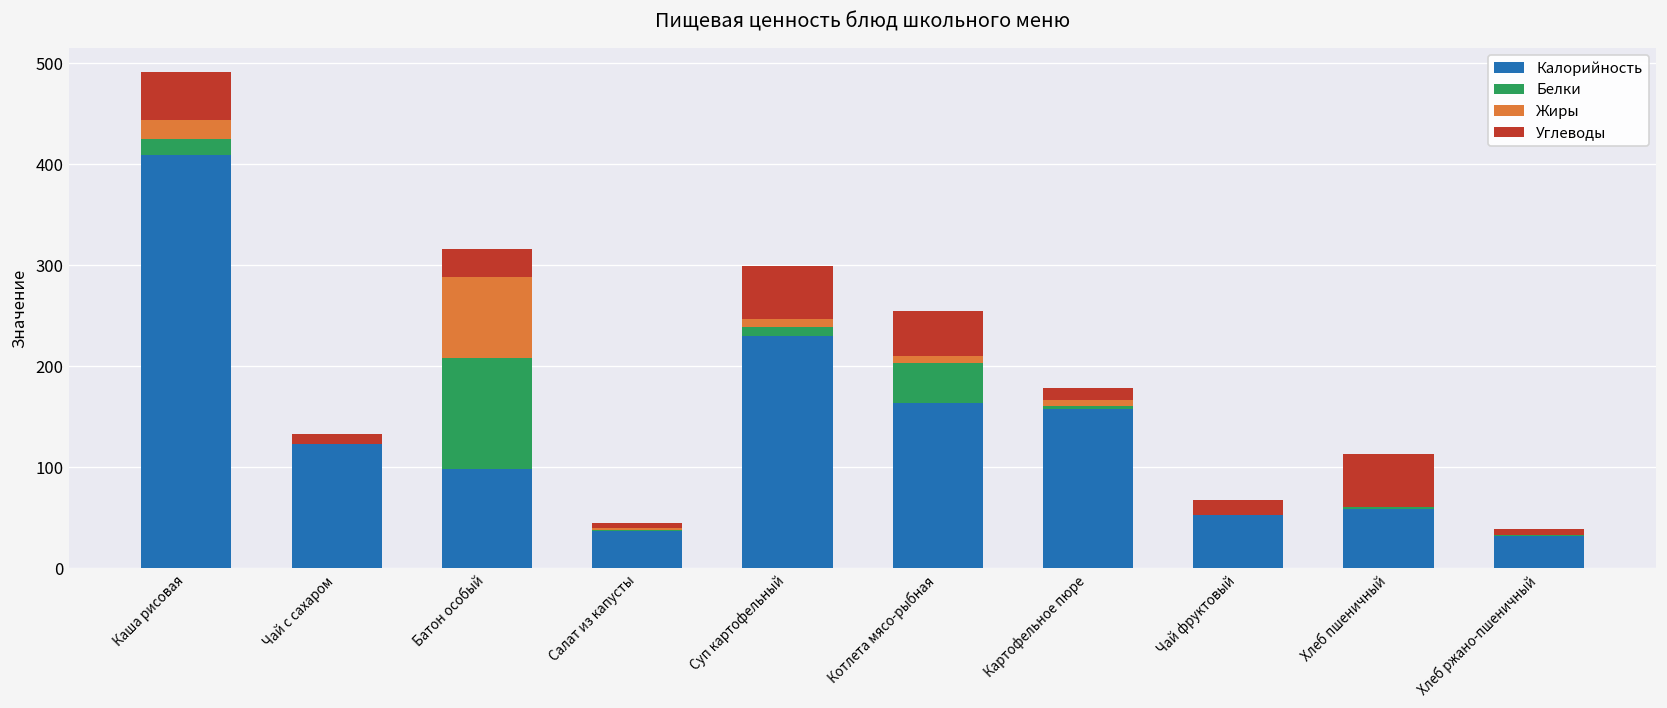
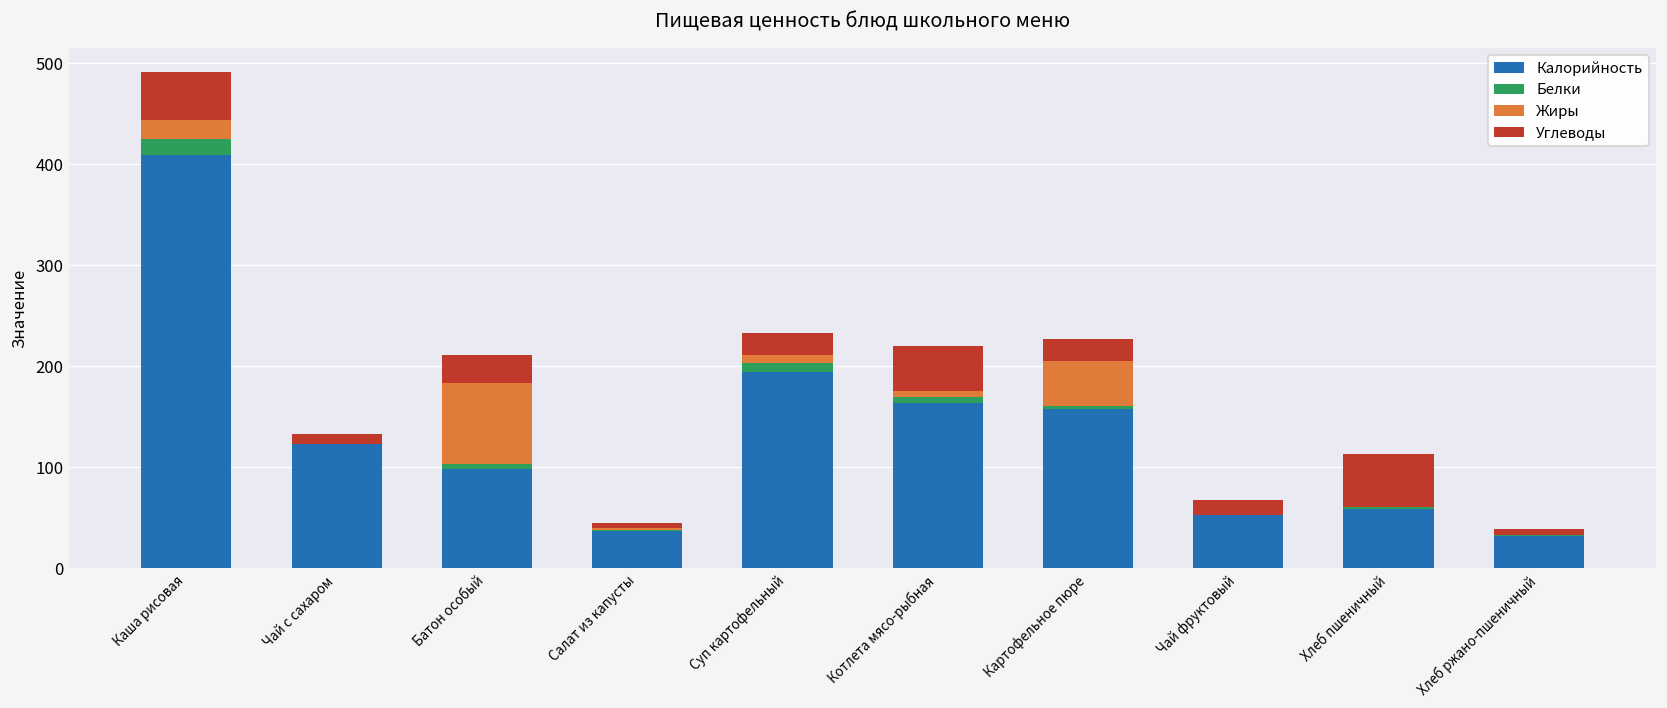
Белки, Батон особый: 110 -> 0
Калорийность, Суп картофельный: 230 -> 190
Углеводы, Суп картофельный: 50 -> 20
Белки, Котлета мясо-рыбная: 40 -> 10
Жиры, Картофельное пюре: 10 -> 40
Углеводы, Картофельное пюре: 10 -> 20
